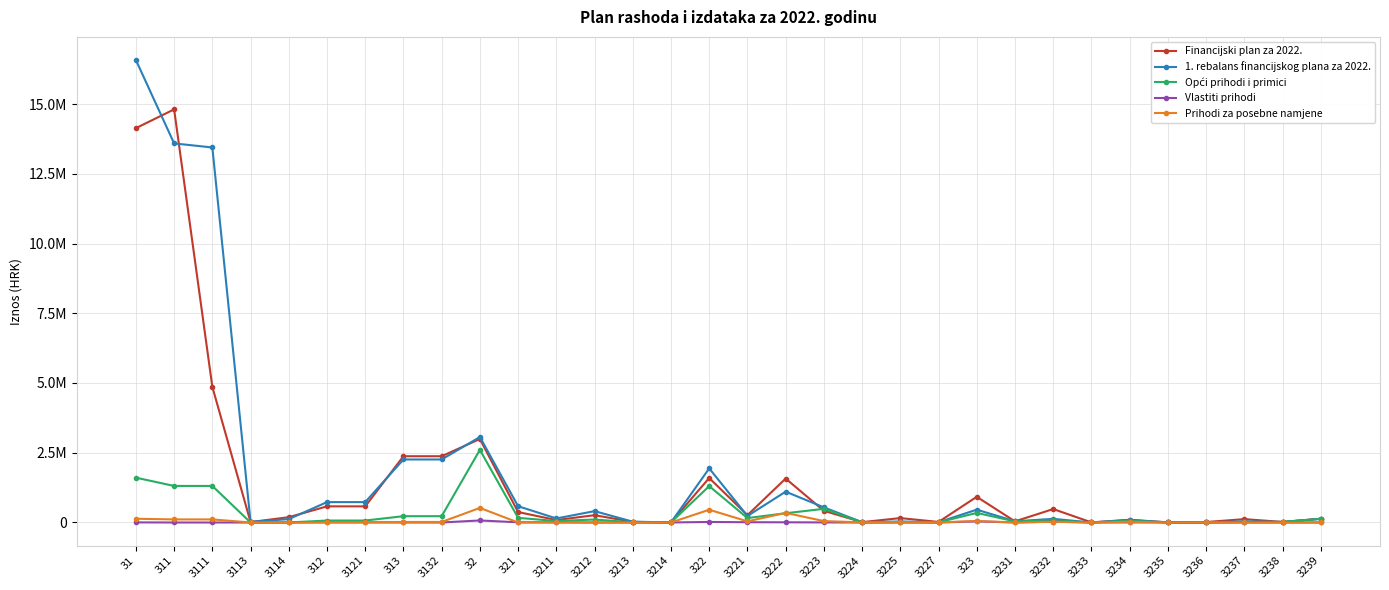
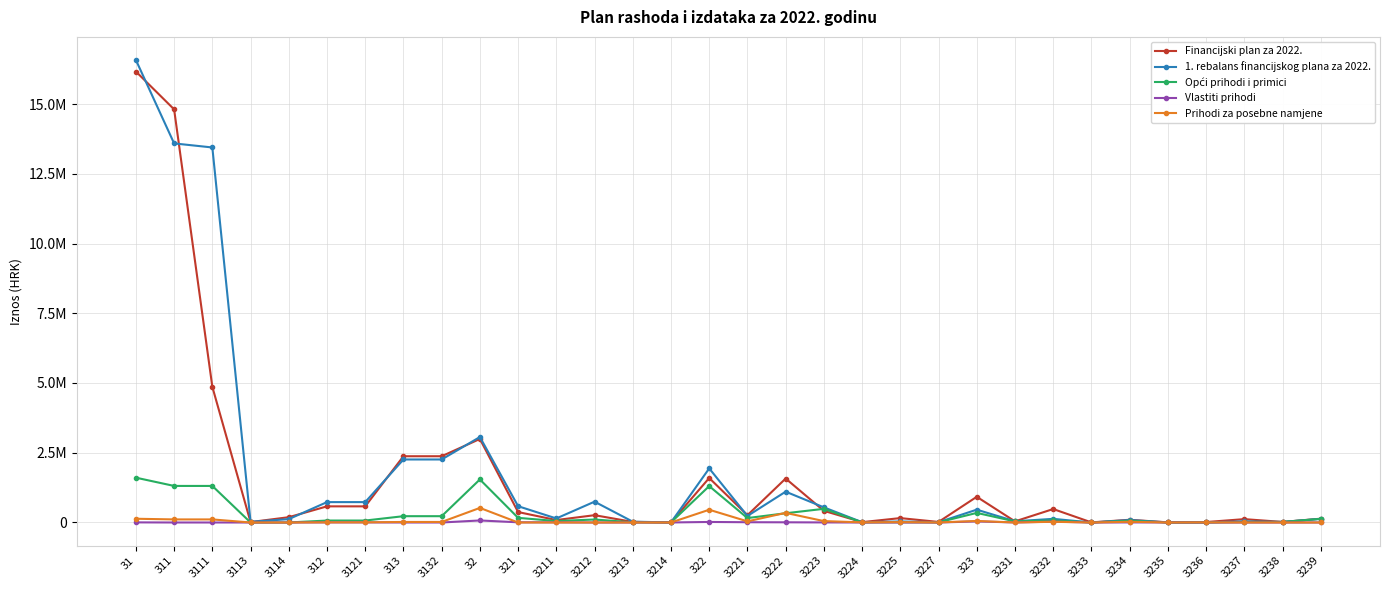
Financijski plan za 2022., 31: 14100000 -> 16200000
Opći prihodi i primici, 32: 2600000 -> 1500000
1. rebalans financijskog plana za 2022., 3212: 400000 -> 700000
